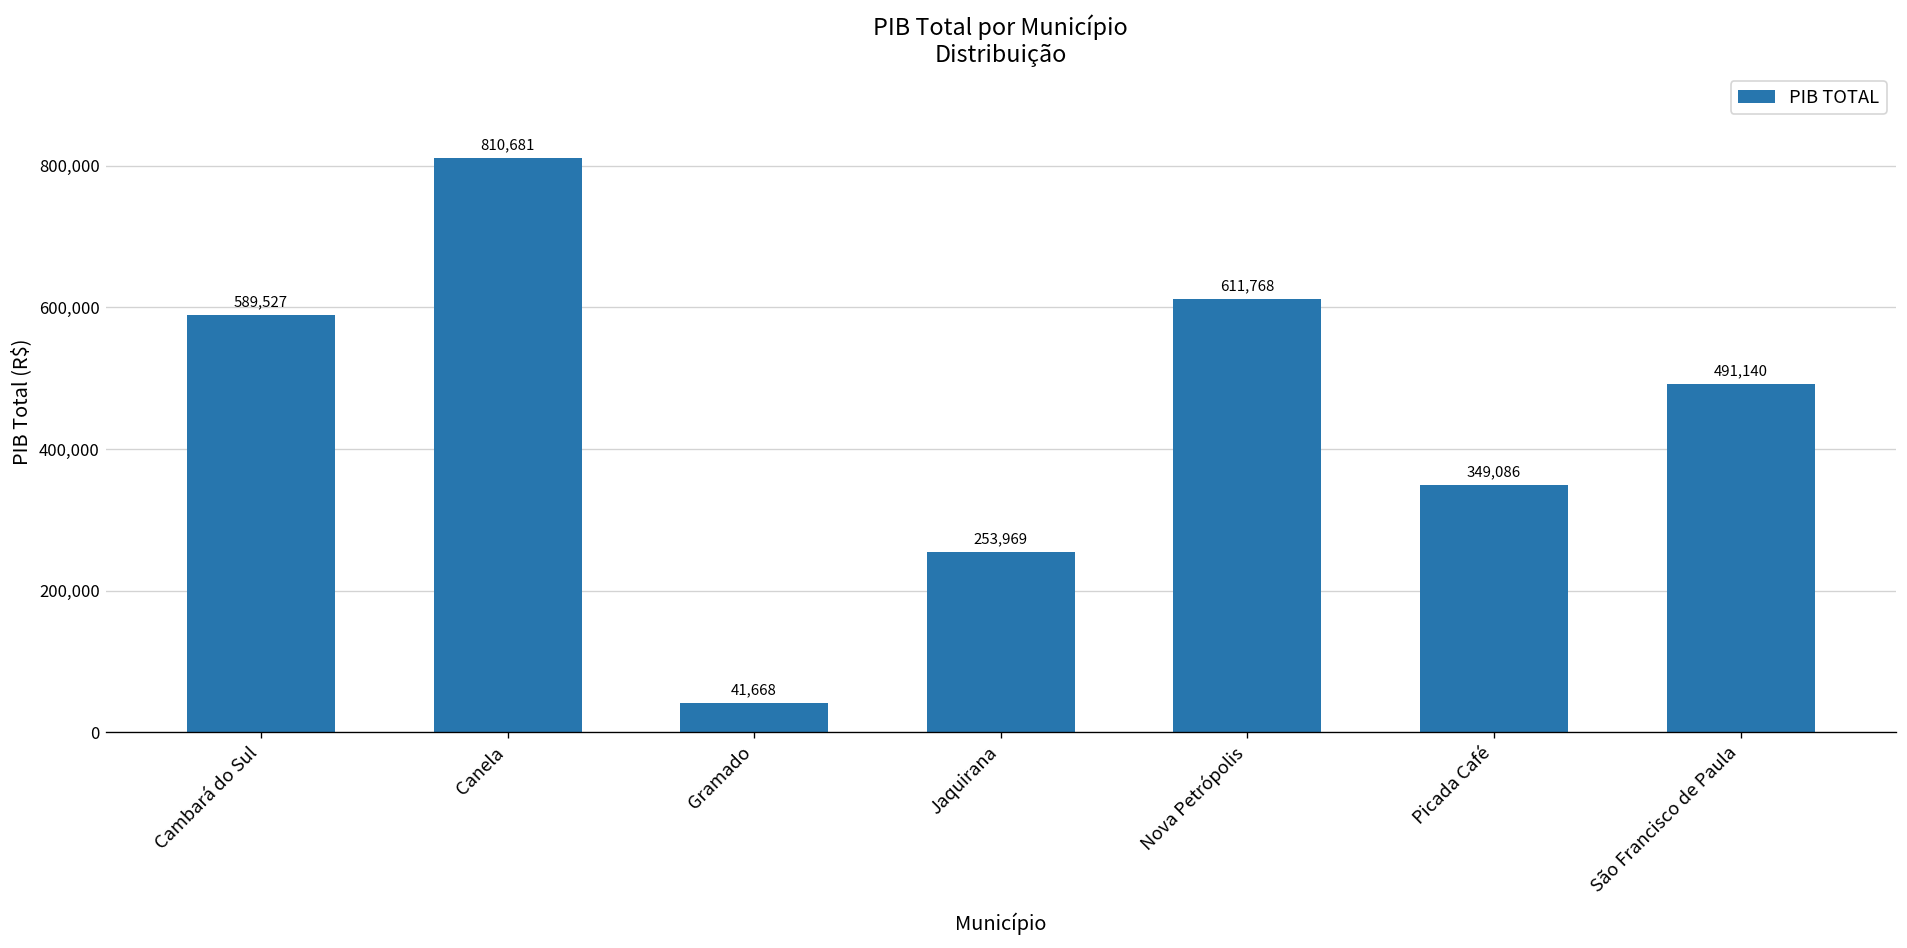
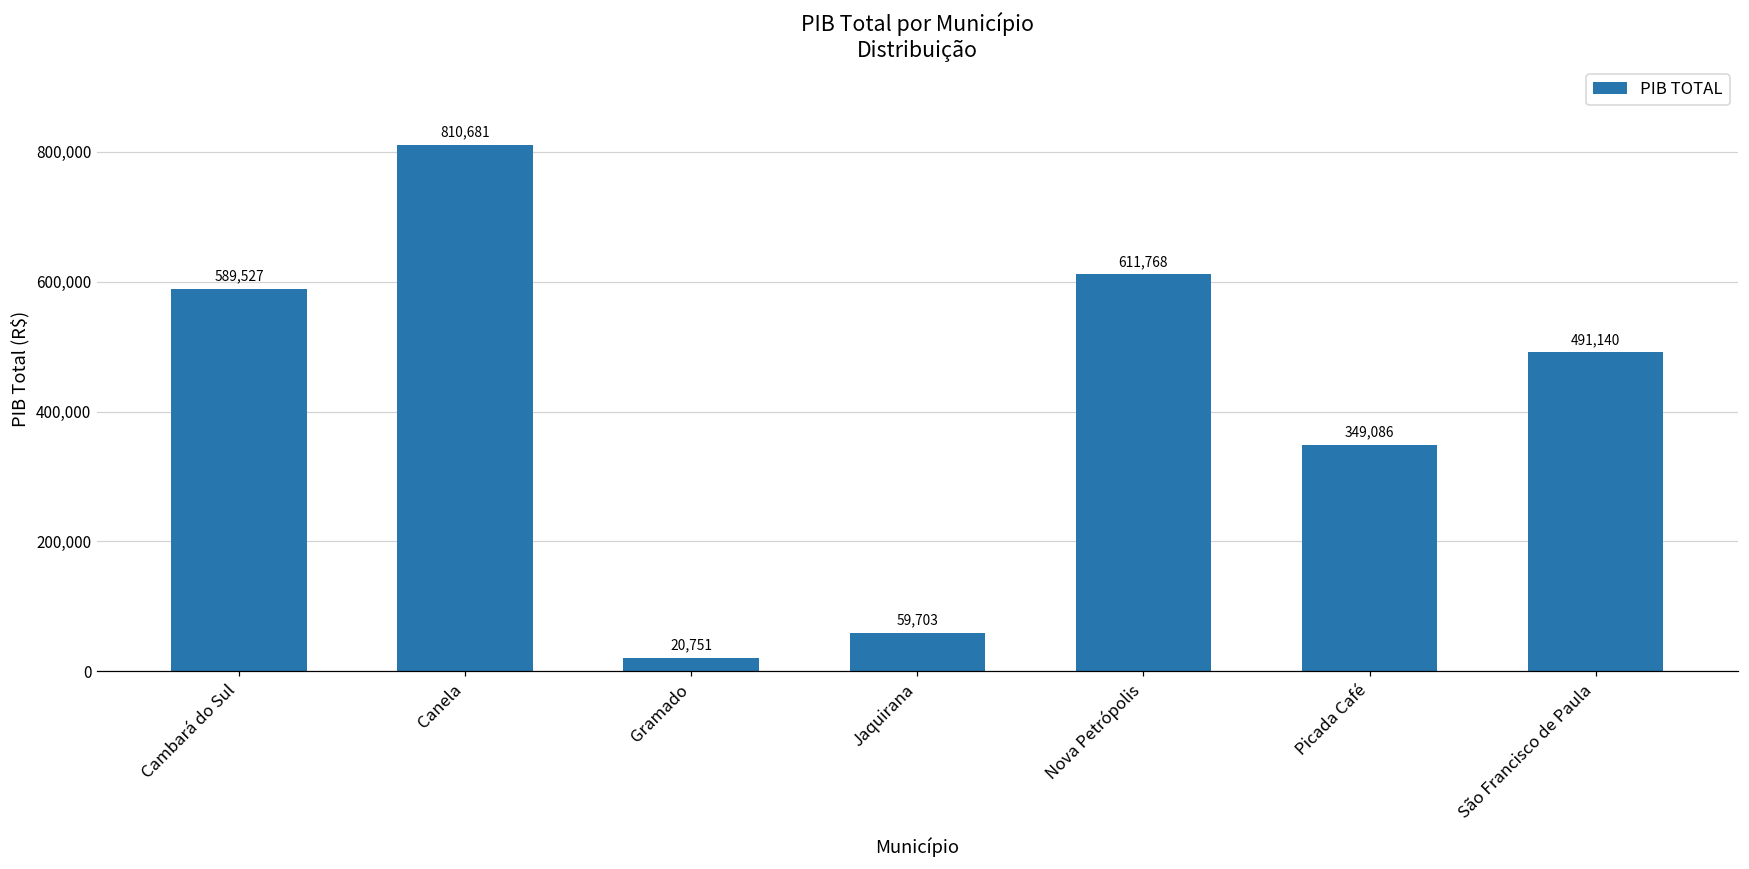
Gramado: 41,668 -> 20,751
Jaquirana: 253,969 -> 59,703
